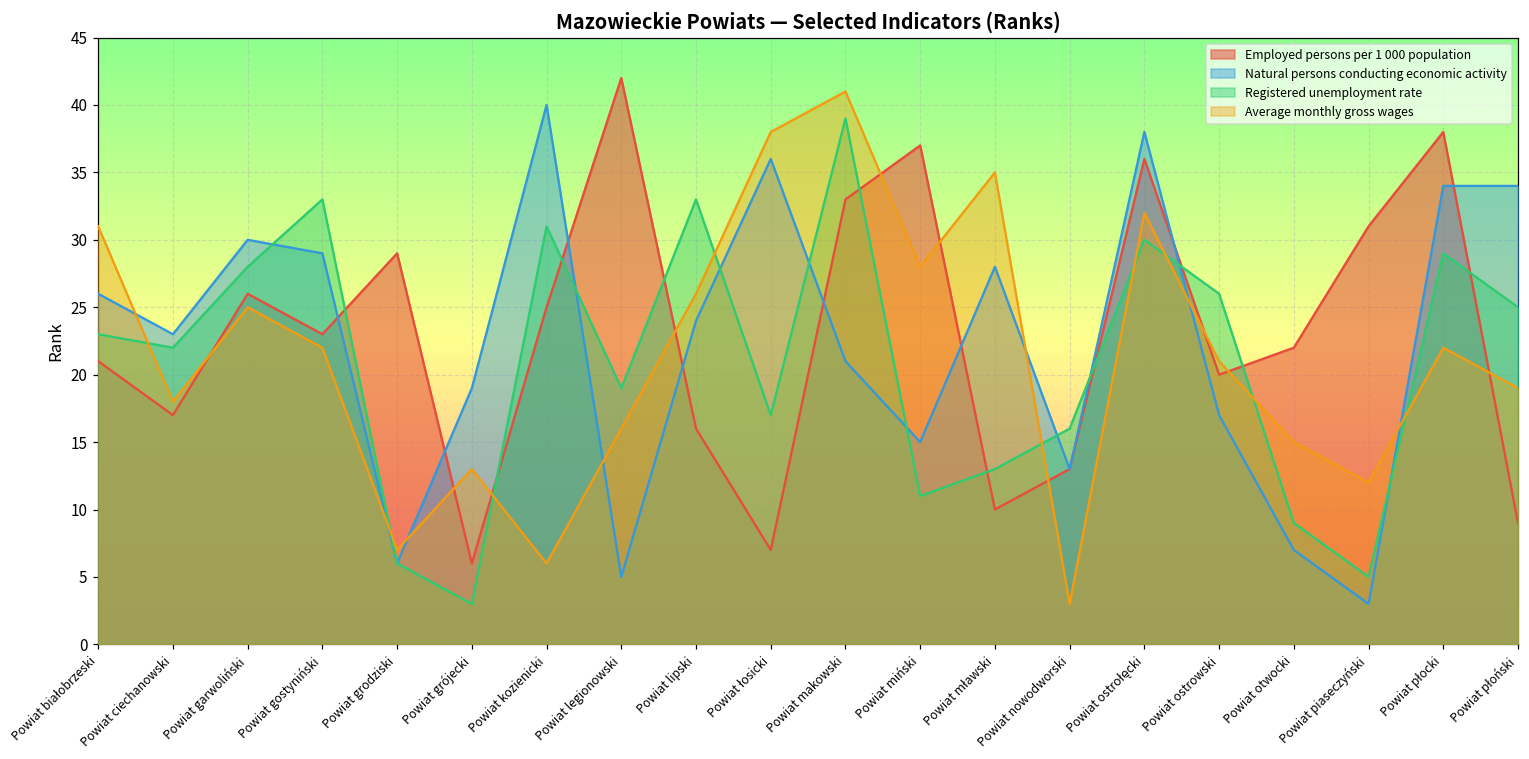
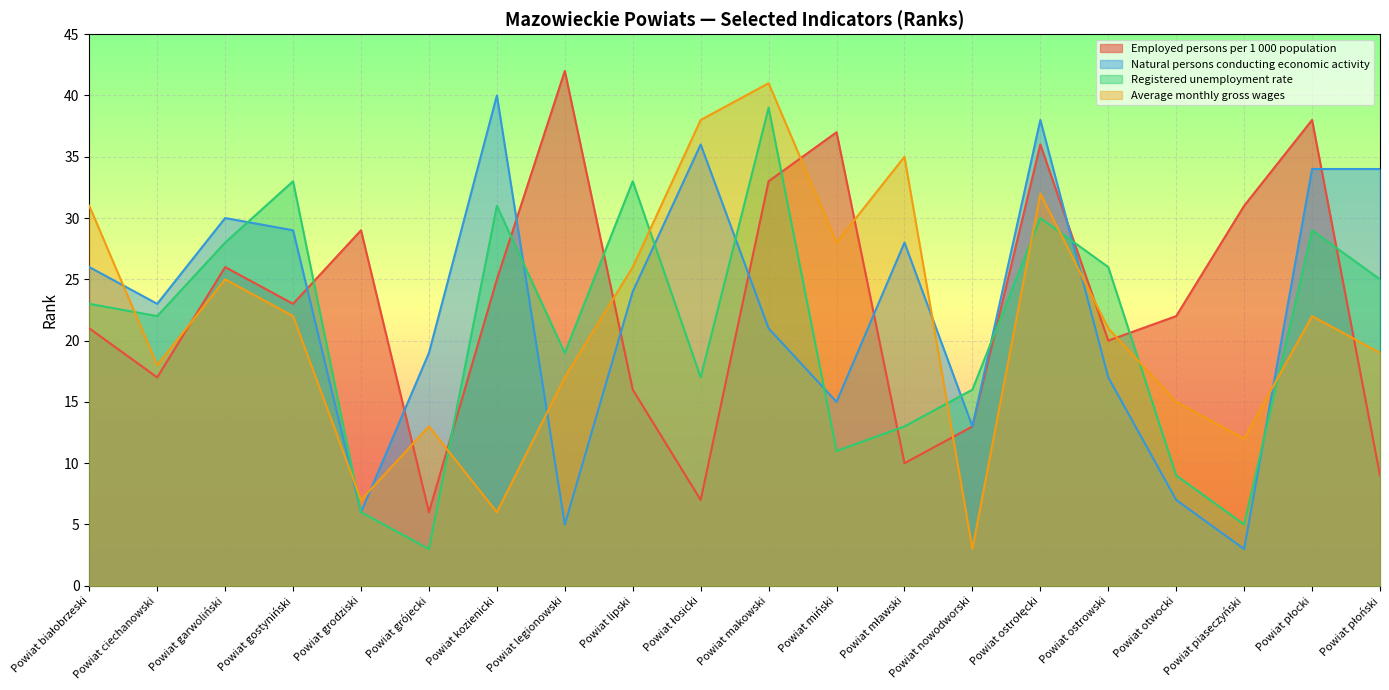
Average monthly gross wages, Powiat legionowski: 16 -> 17
